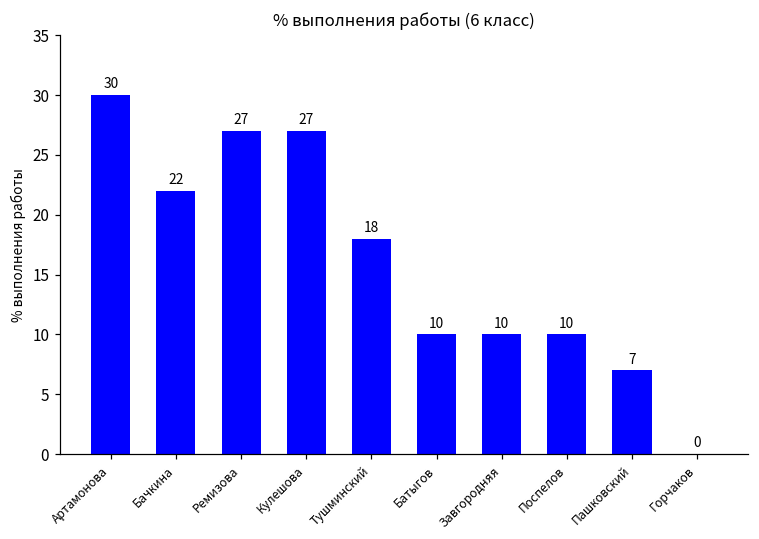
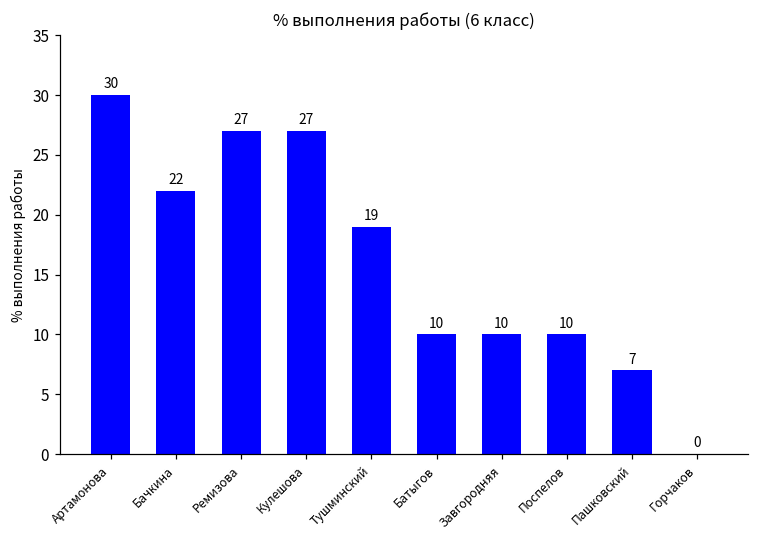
Тушминский: 18 -> 19
